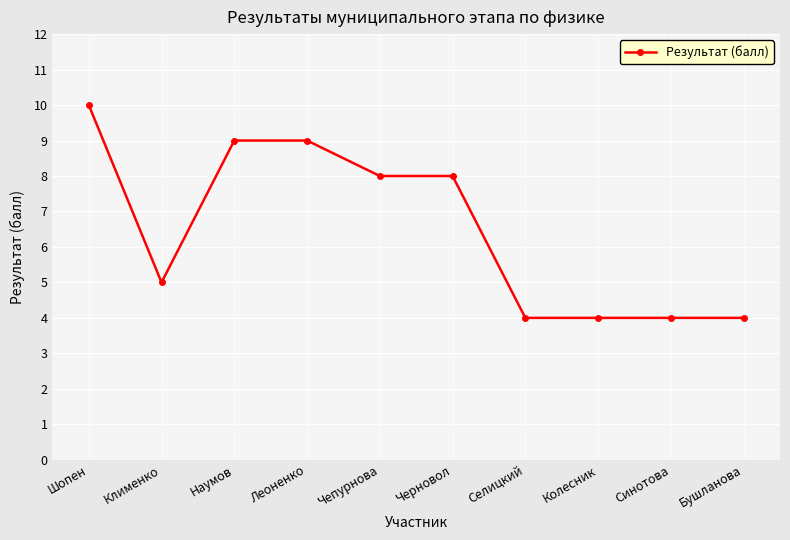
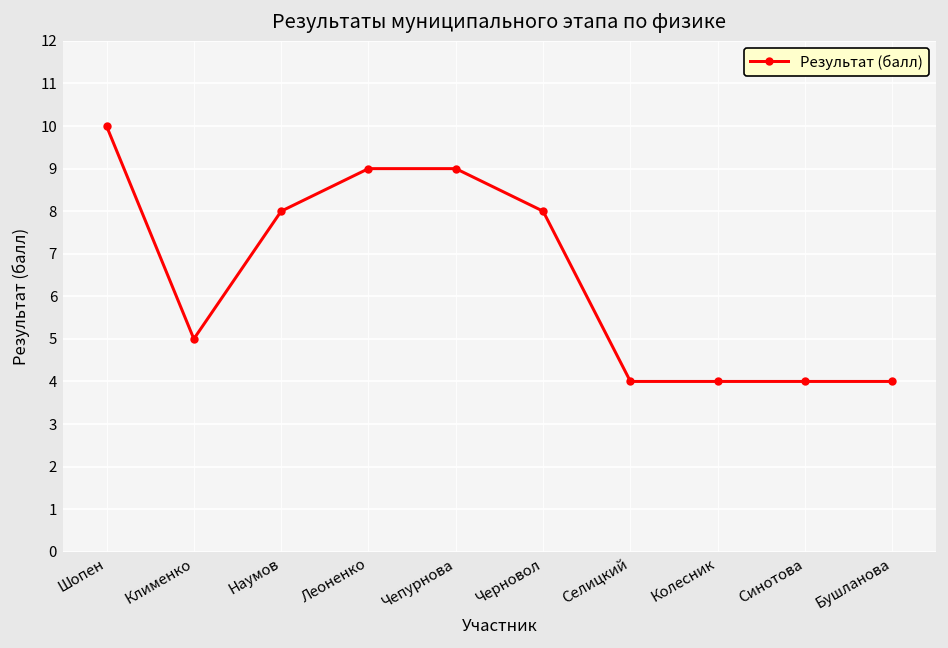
Наумов: 9 -> 8
Чепурнова: 8 -> 9
